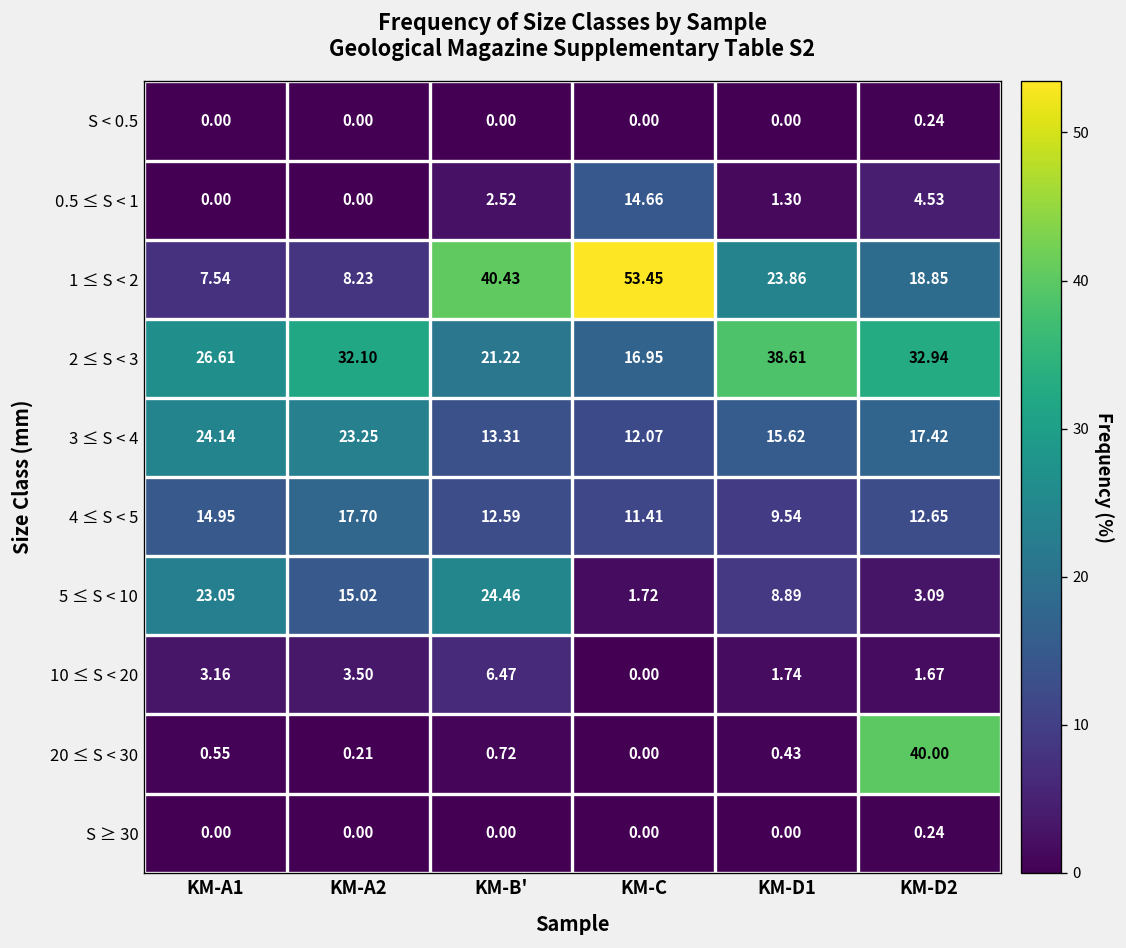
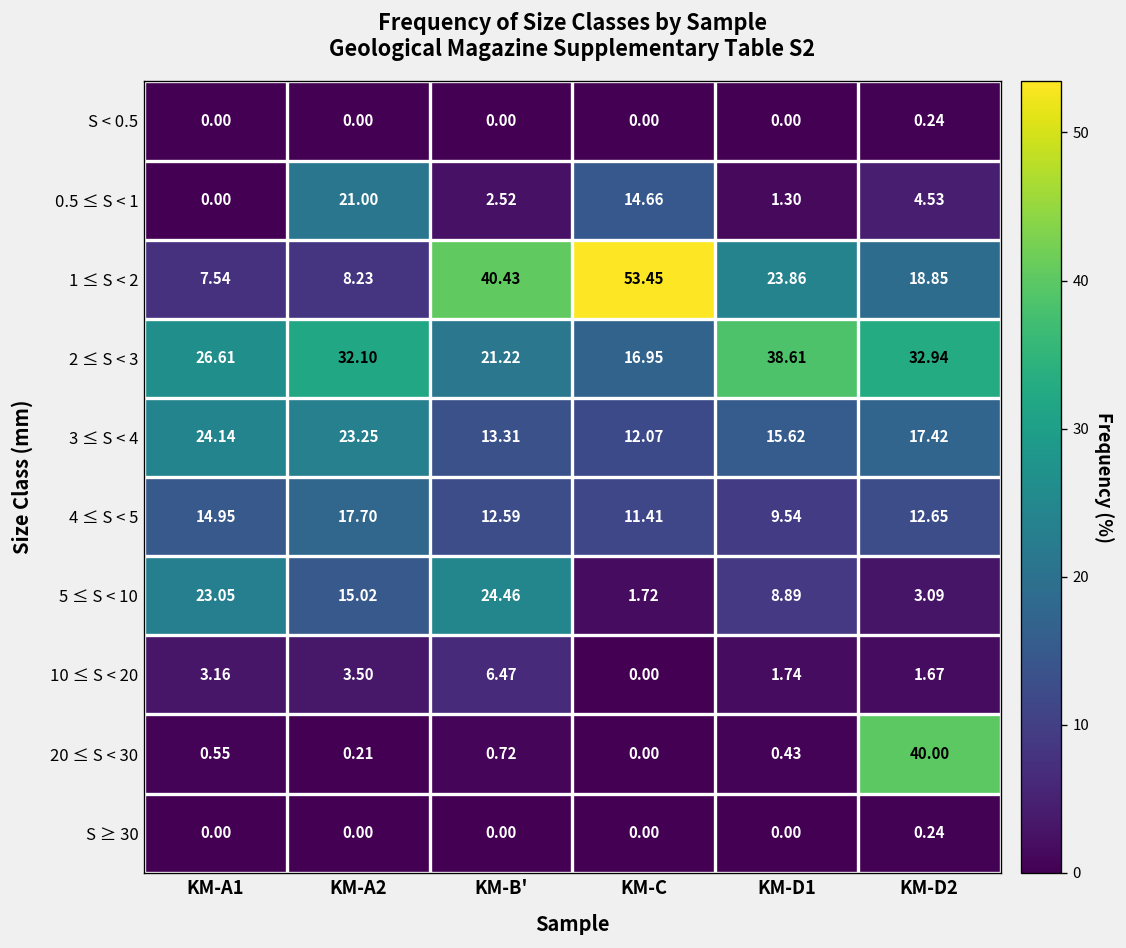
0.5 ≤ S < 1, KM-A2: 0.00 -> 21.00
